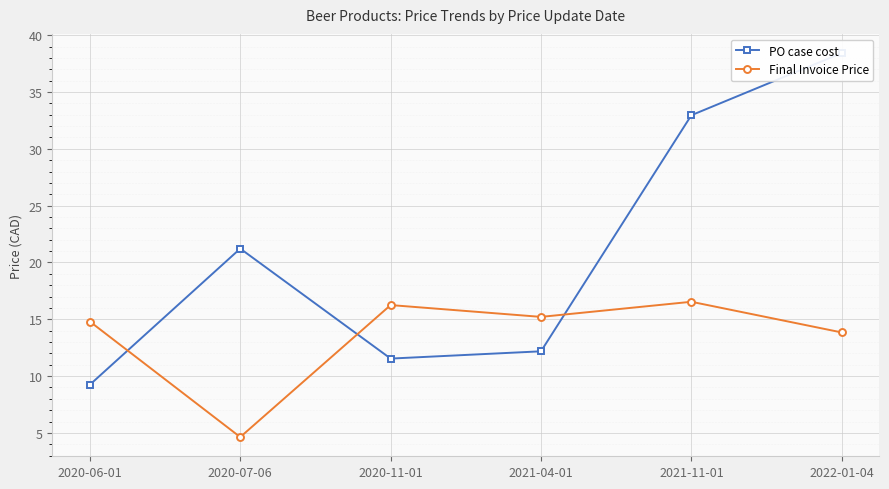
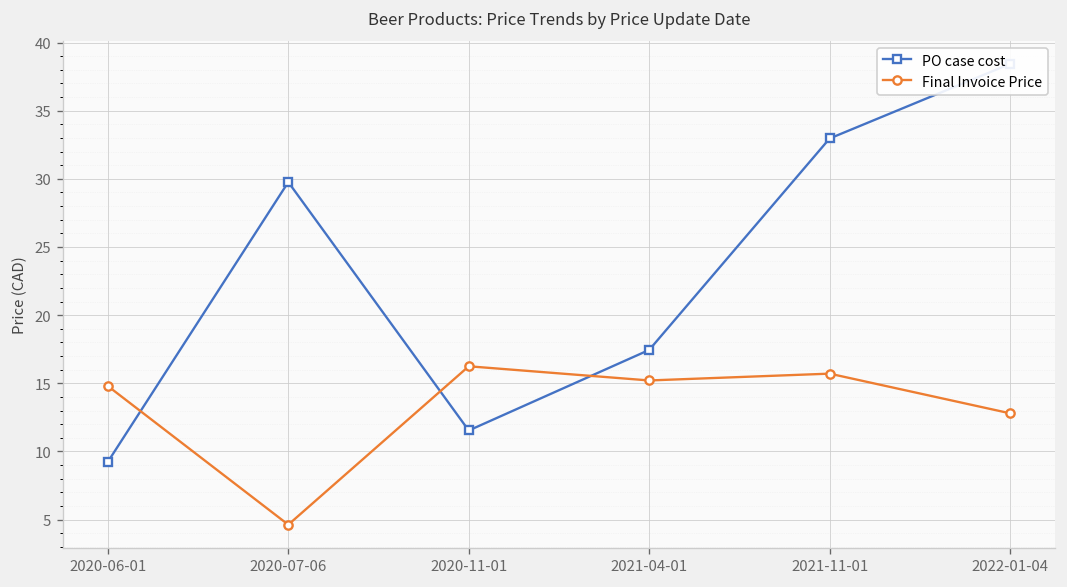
PO case cost, 2020-07-06: 21.2 -> 29.8
PO case cost, 2021-04-01: 12.2 -> 17.5
Final Invoice Price, 2021-11-01: 16.5 -> 15.7
Final Invoice Price, 2022-01-04: 13.8 -> 12.8
